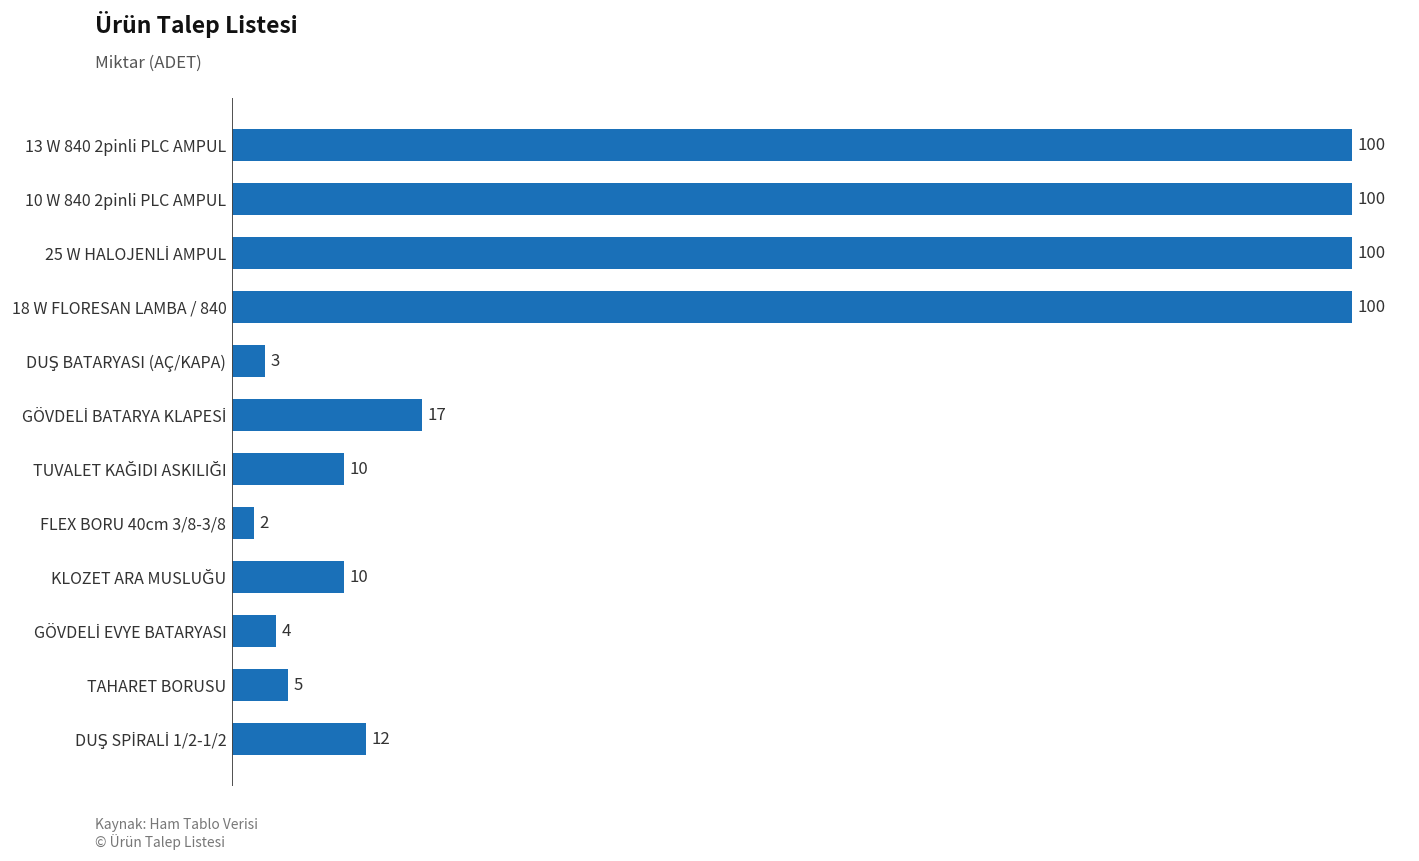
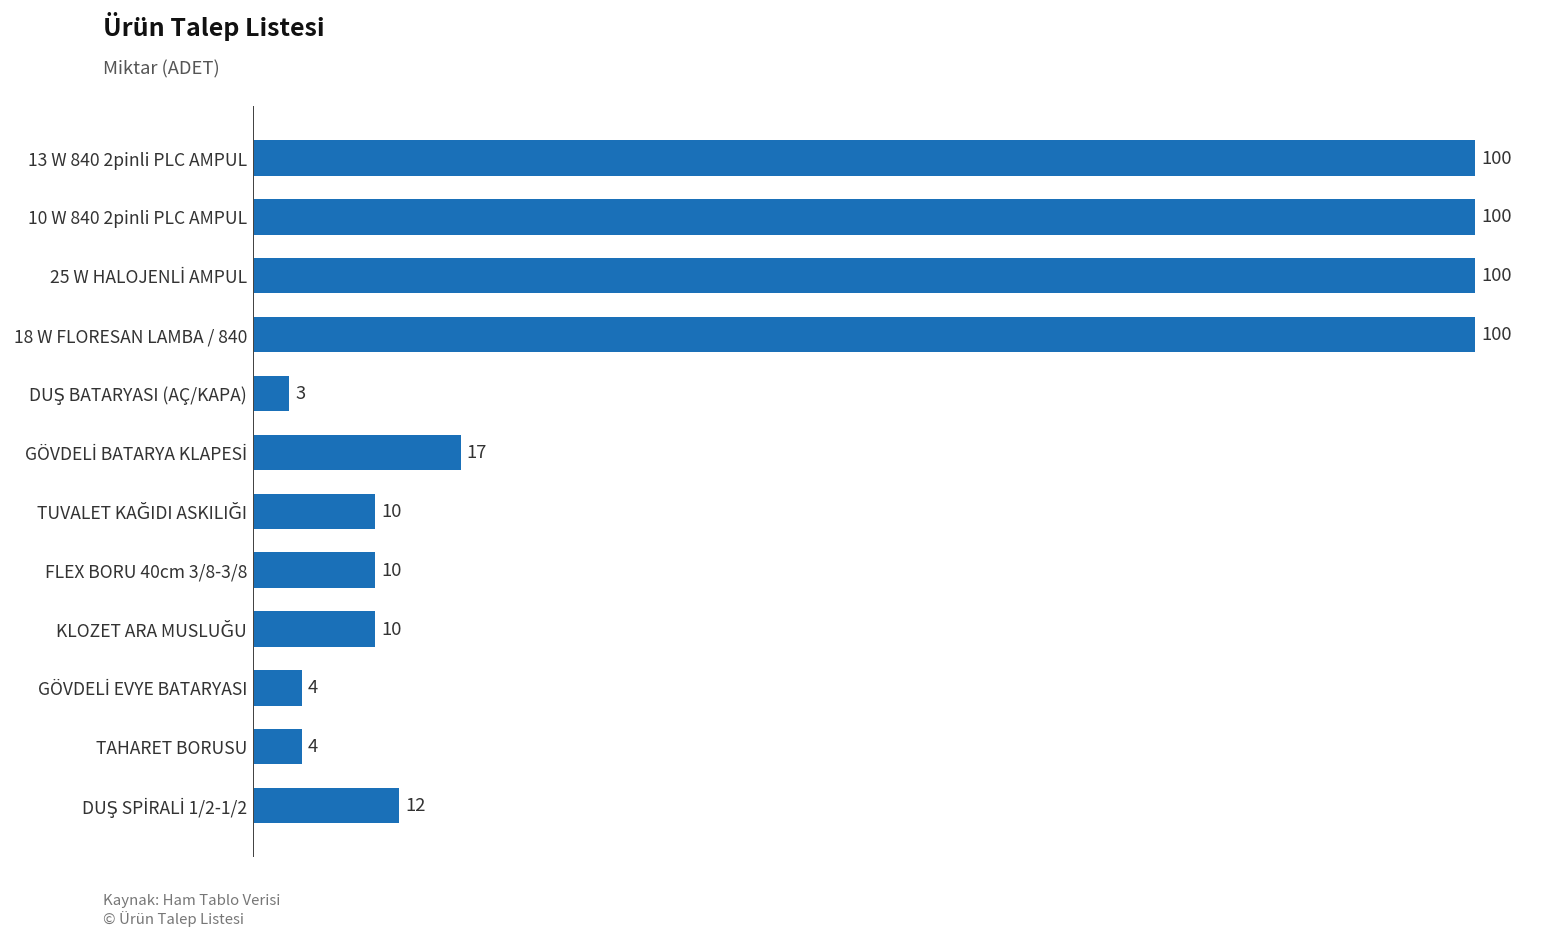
FLEX BORU 40cm 3/8-3/8: 2 -> 10
TAHARET BORUSU: 5 -> 4
